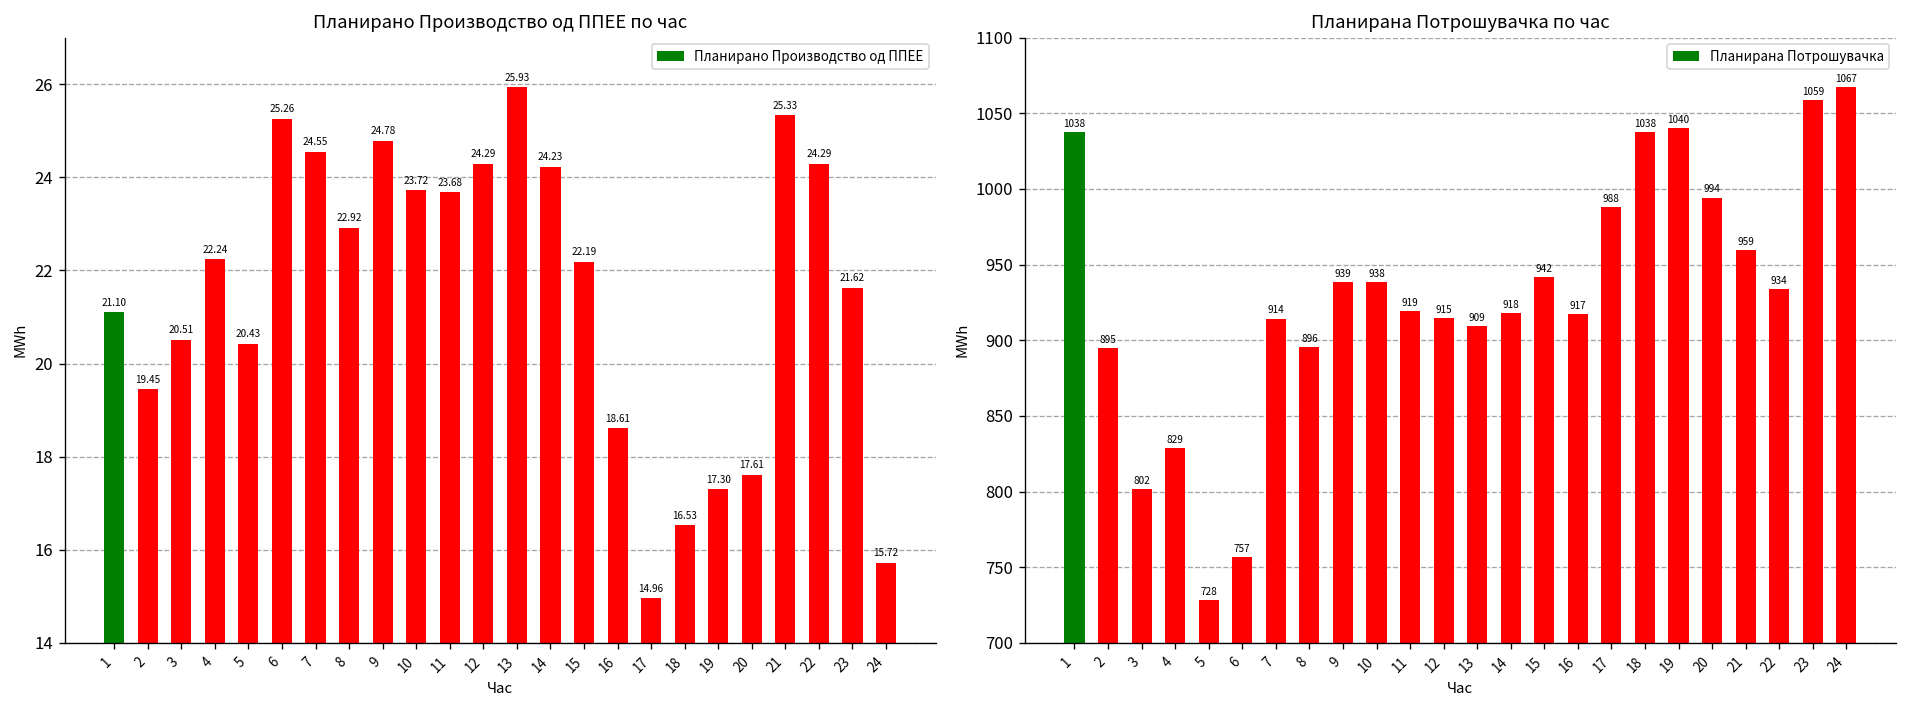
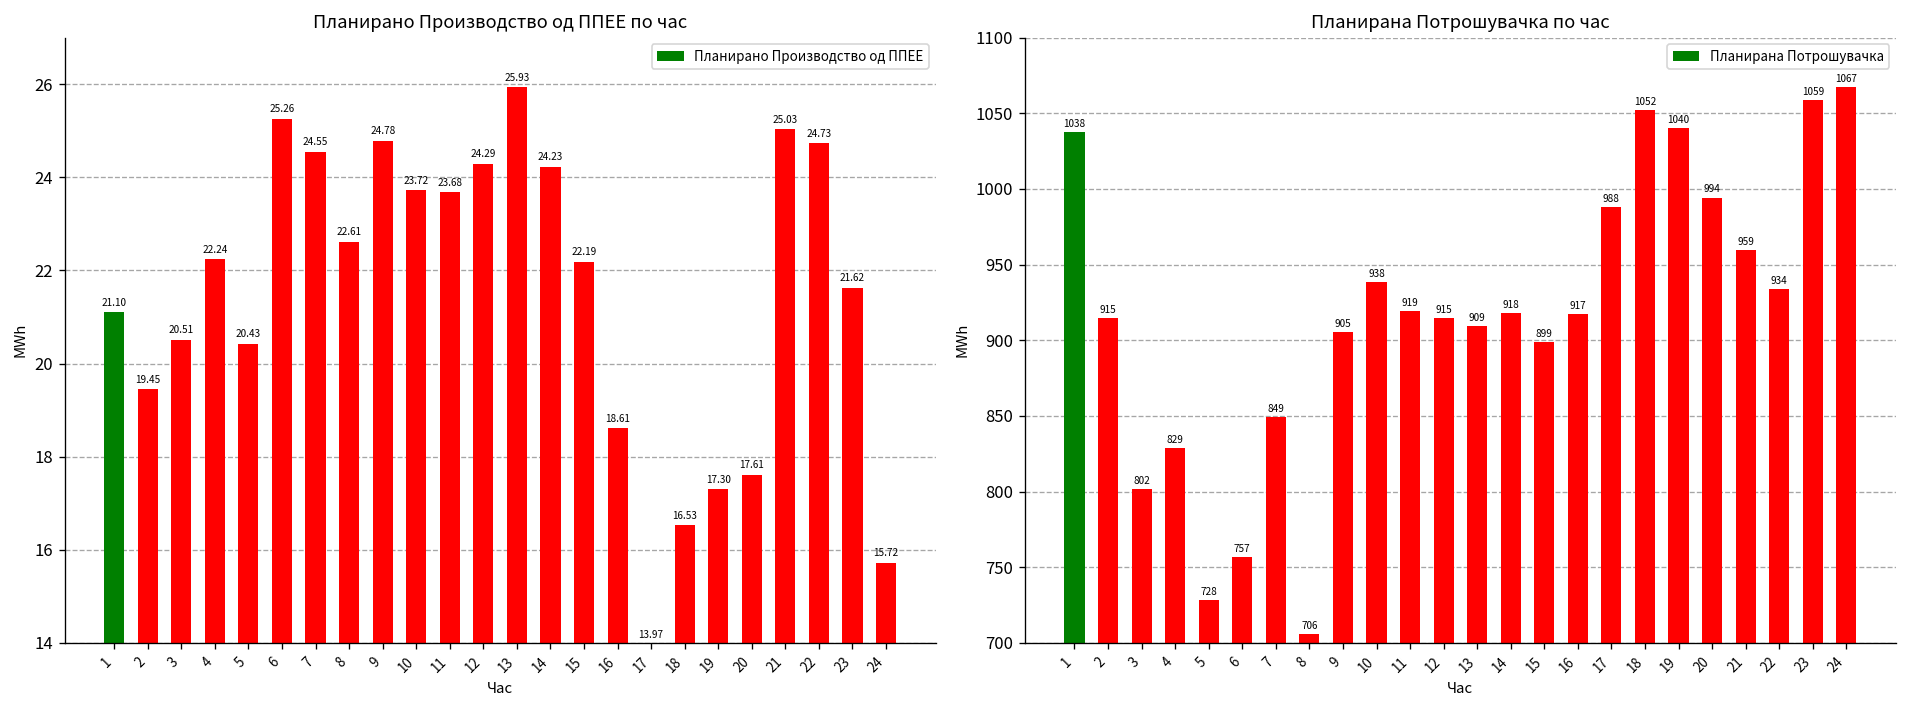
Планирано Производство од ППЕЕ по час, 8: 22.92 -> 22.61
Планирано Производство од ППЕЕ по час, 17: 14.96 -> 13.97
Планирано Производство од ППЕЕ по час, 21: 25.33 -> 25.03
Планирано Производство од ППЕЕ по час, 22: 24.29 -> 24.73
Планирана Потрошувачка по час, 2: 895 -> 915
Планирана Потрошувачка по час, 7: 914 -> 849
Планирана Потрошувачка по час, 8: 896 -> 706
Планирана Потрошувачка по час, 9: 939 -> 905
Планирана Потрошувачка по час, 15: 942 -> 899
Планирана Потрошувачка по час, 18: 1038 -> 1052
